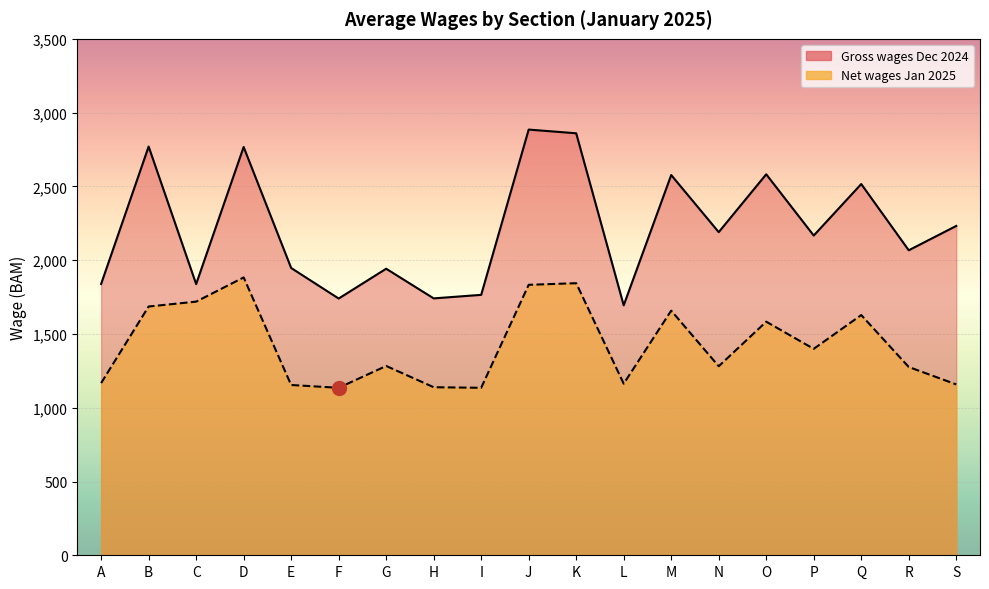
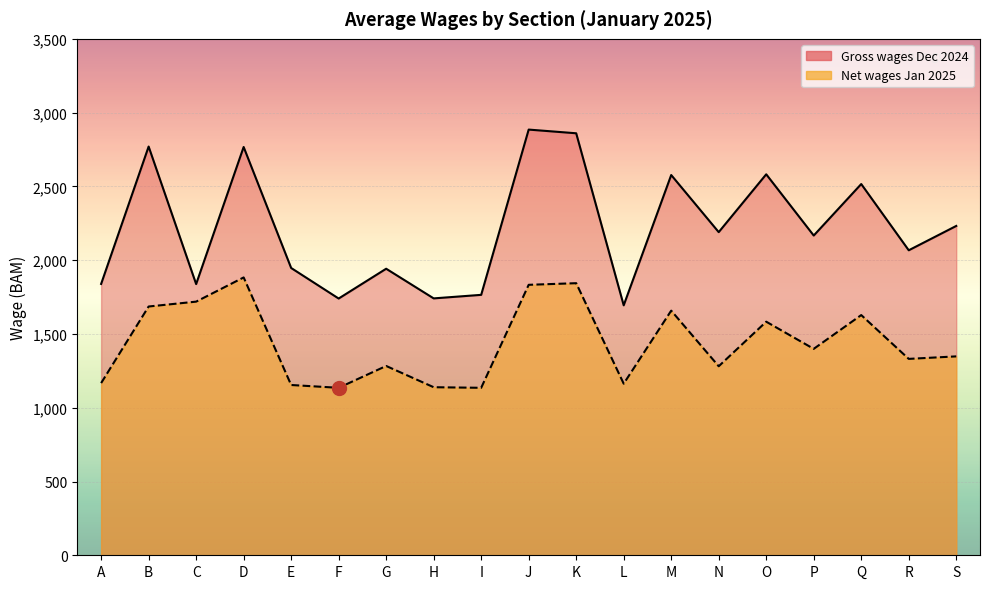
Net wages Jan 2025, R: 1,280 -> 1,330
Net wages Jan 2025, S: 1,160 -> 1,350
